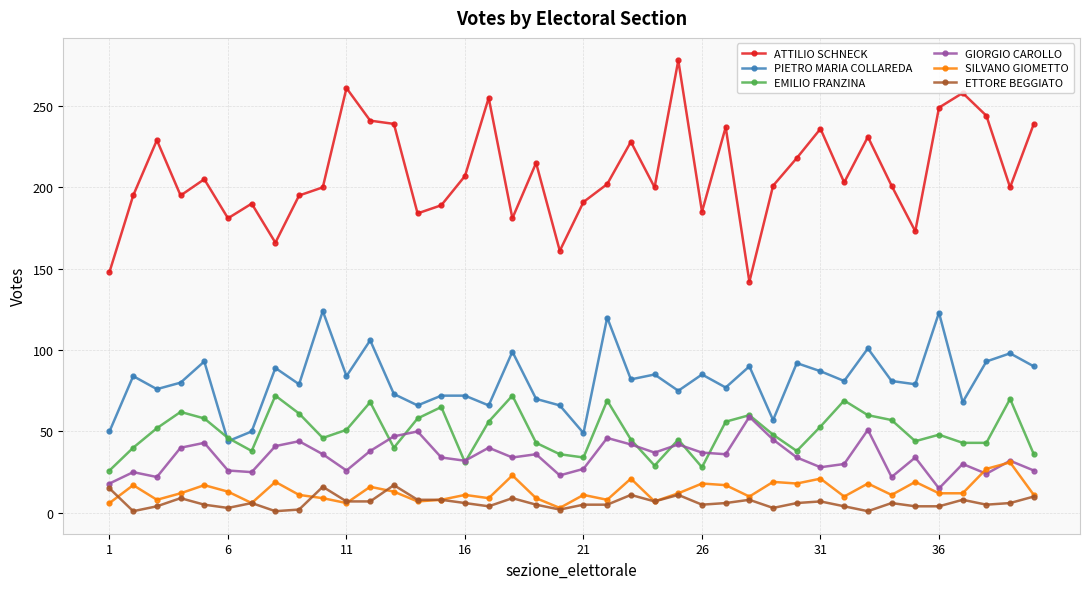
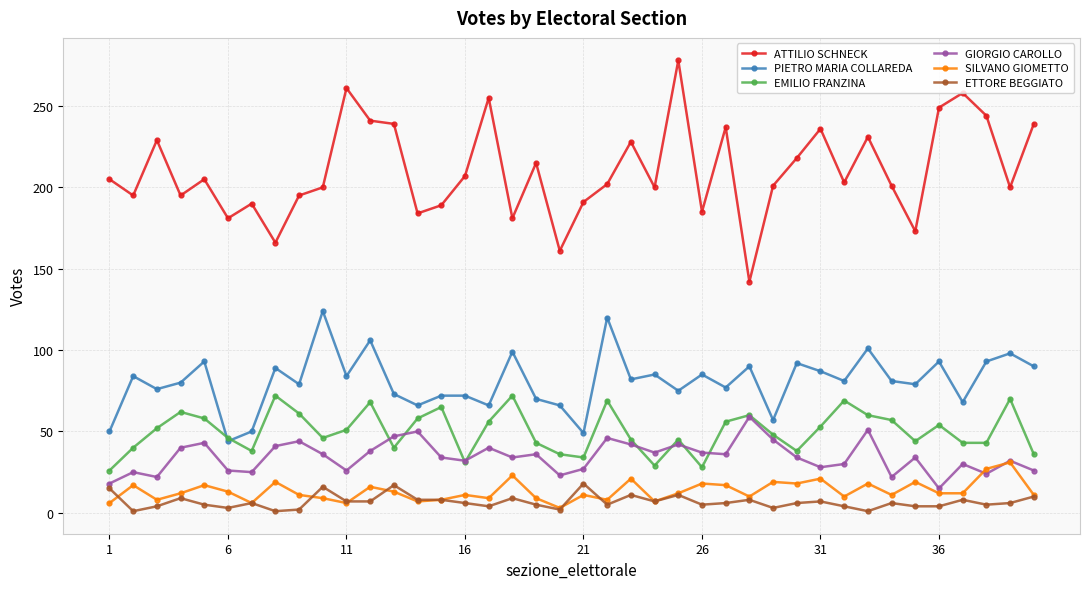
ATTILIO SCHNECK, 1: 148 -> 205
ETTORE BEGGIATO, 21: 5 -> 18
PIETRO MARIA COLLAREDA, 36: 123 -> 93
EMILIO FRANZINA, 36: 48 -> 54
